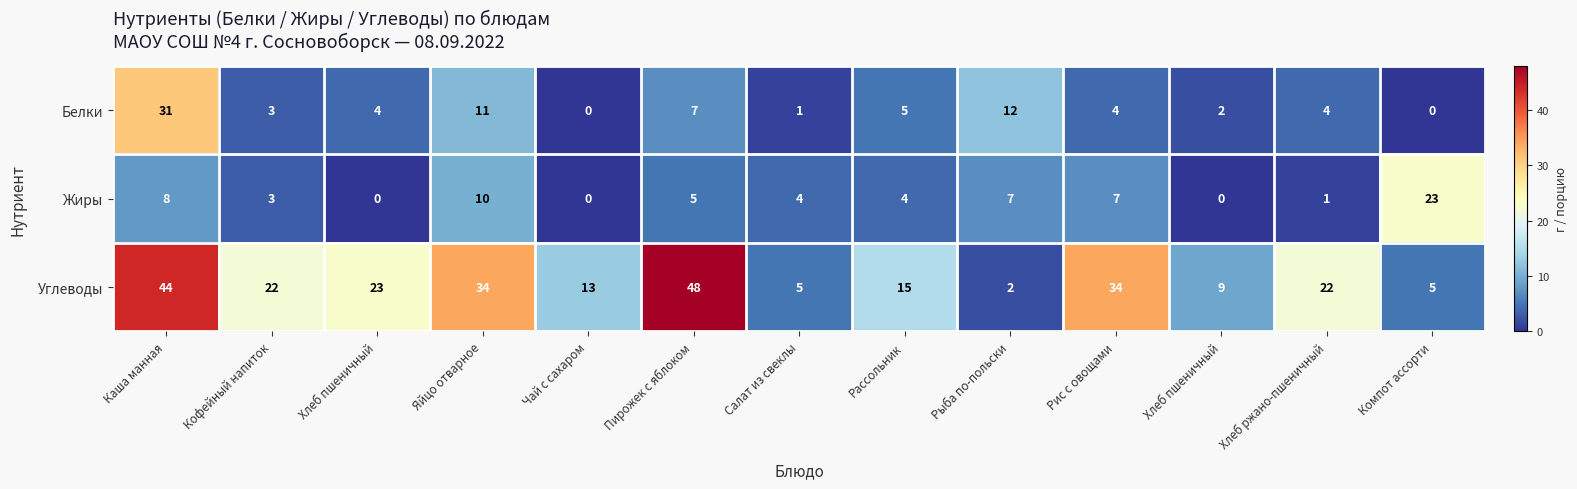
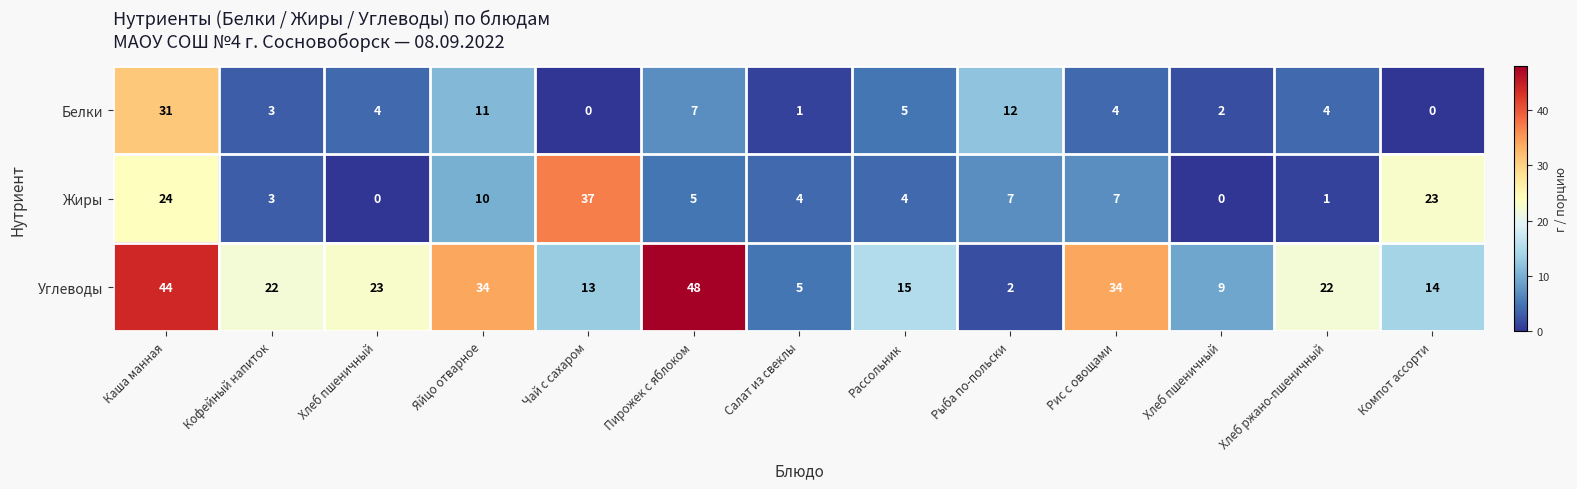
Жиры, Каша манная: 8 -> 24
Жиры, Чай с сахаром: 0 -> 37
Углеводы, Компот ассорти: 5 -> 14
